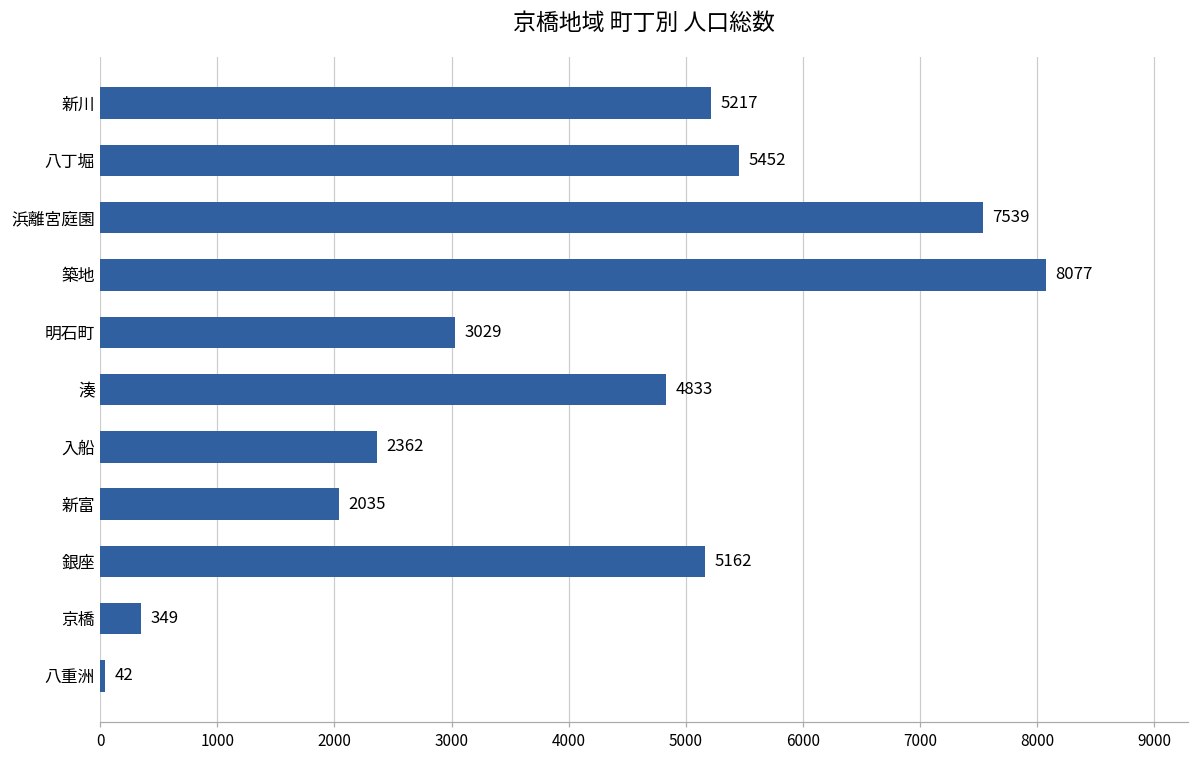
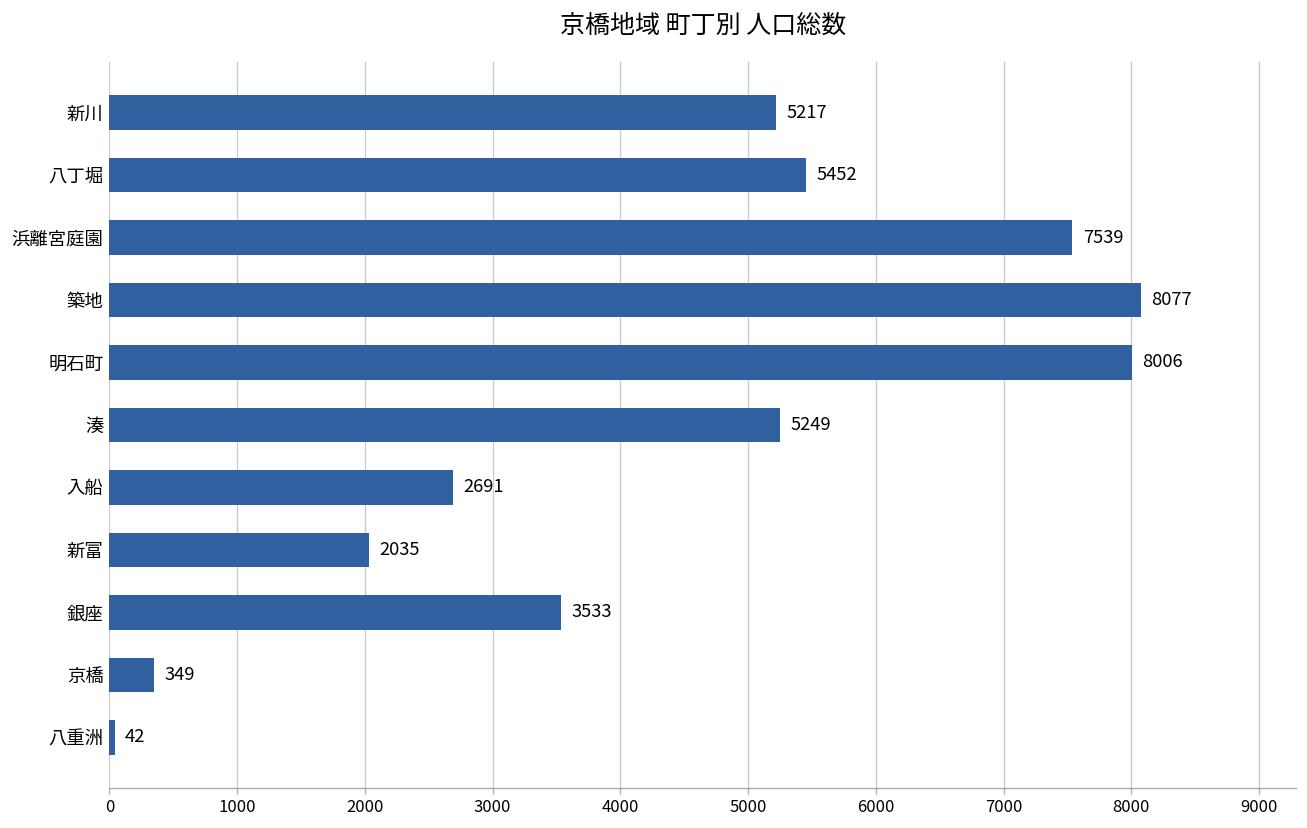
明石町: 3029 -> 8006
湊: 4833 -> 5249
入船: 2362 -> 2691
銀座: 5162 -> 3533
